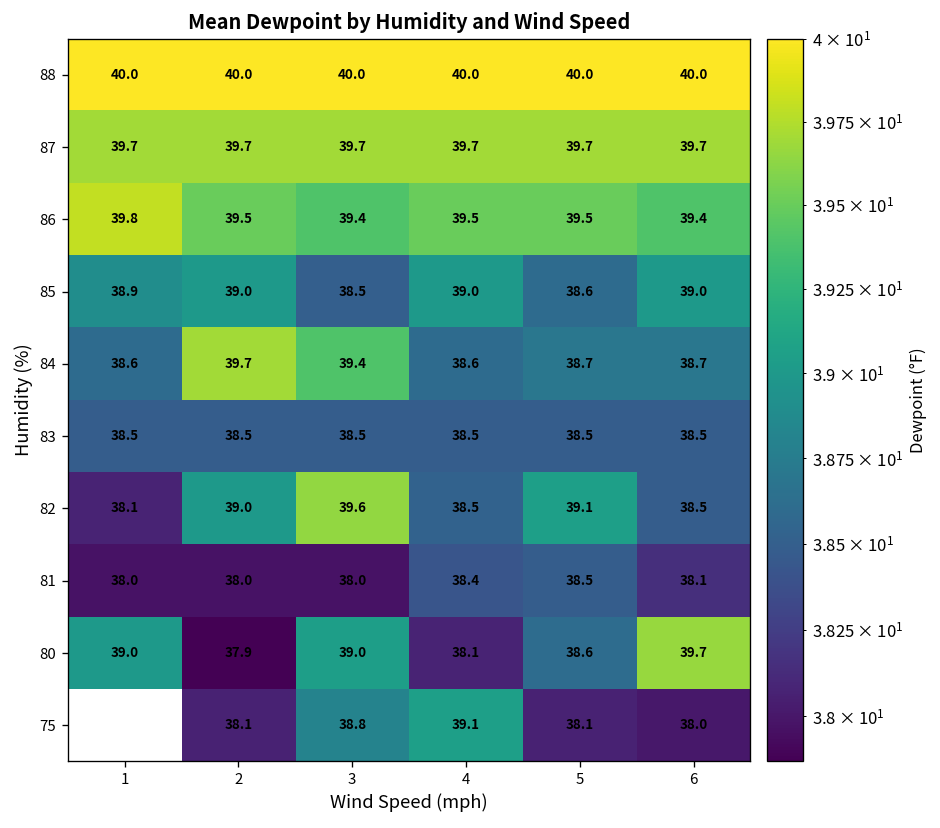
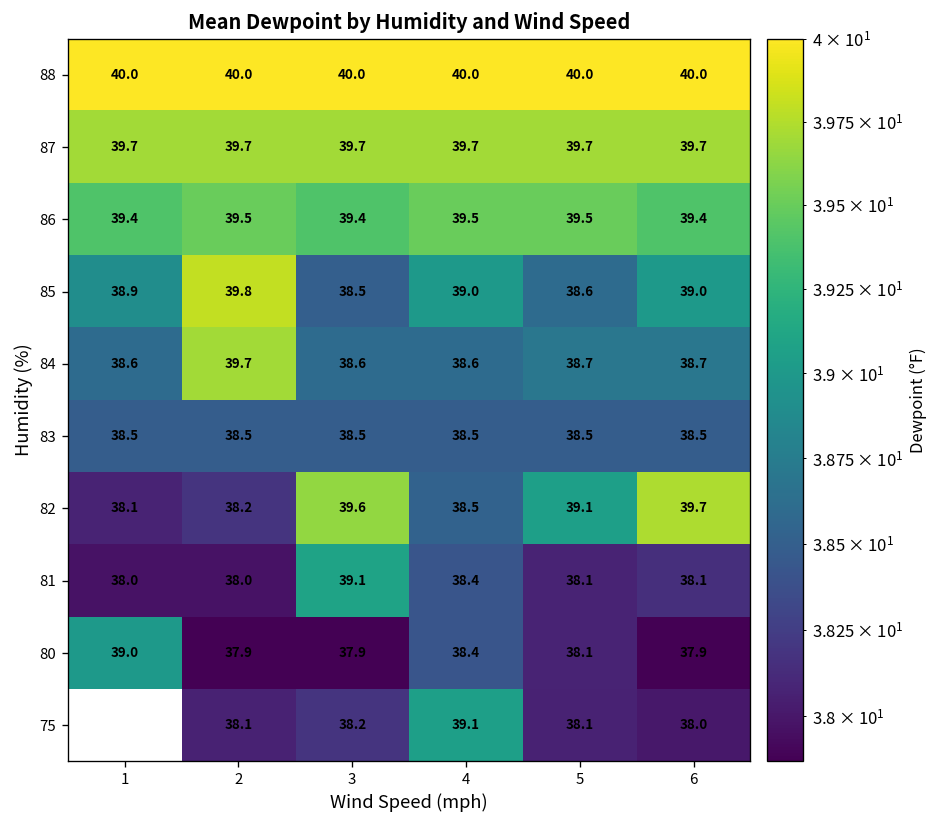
86, 1: 39.8 -> 39.4
85, 2: 39.0 -> 39.8
84, 3: 39.4 -> 38.6
82, 2: 39.0 -> 38.2
82, 6: 38.5 -> 39.7
81, 3: 38.0 -> 39.1
81, 5: 38.5 -> 38.1
80, 3: 39.0 -> 37.9
80, 4: 38.1 -> 38.4
80, 5: 38.6 -> 38.1
80, 6: 39.7 -> 37.9
75, 3: 38.8 -> 38.2
